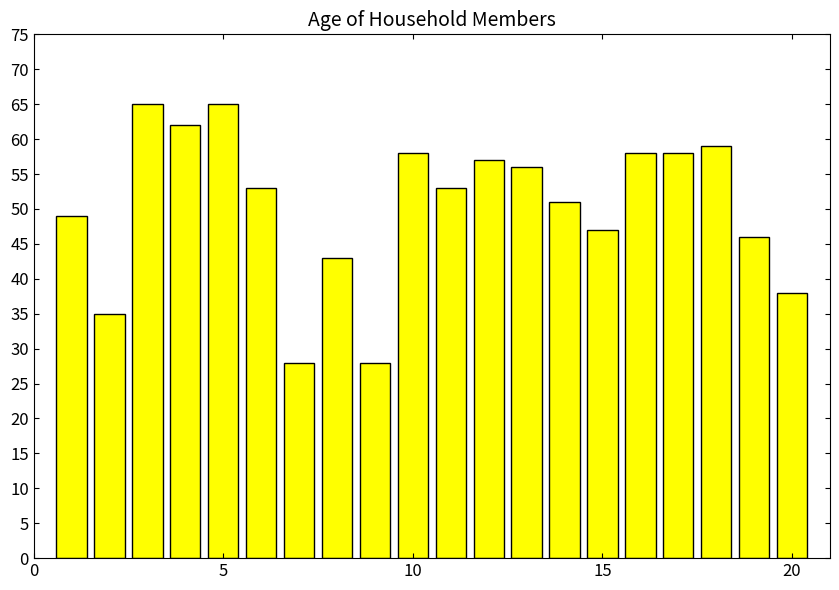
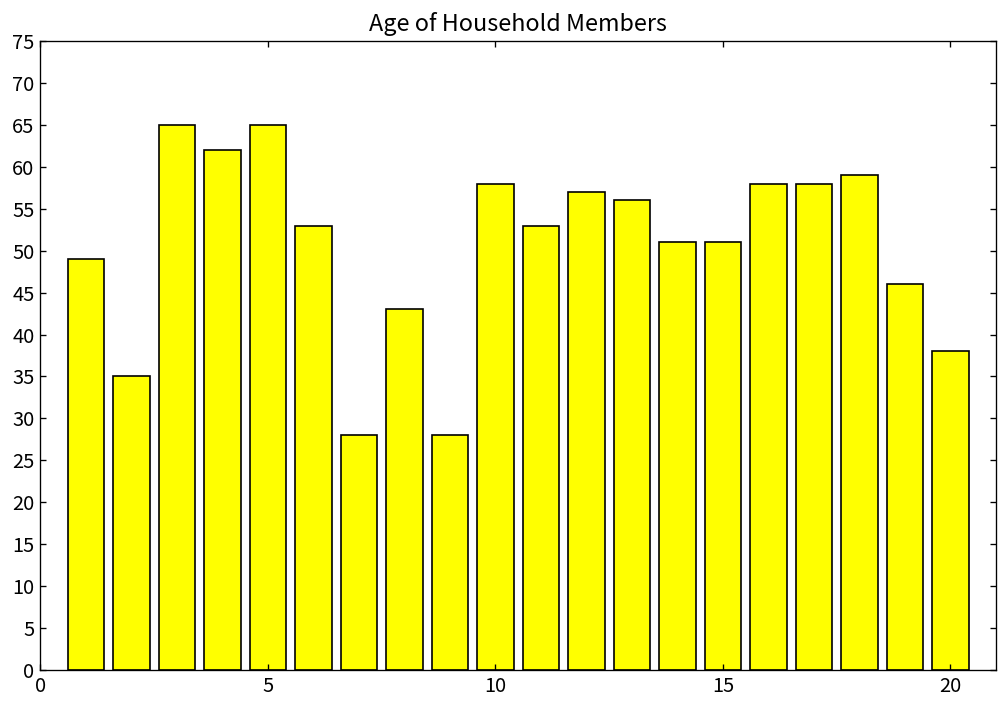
15: 47 -> 51
